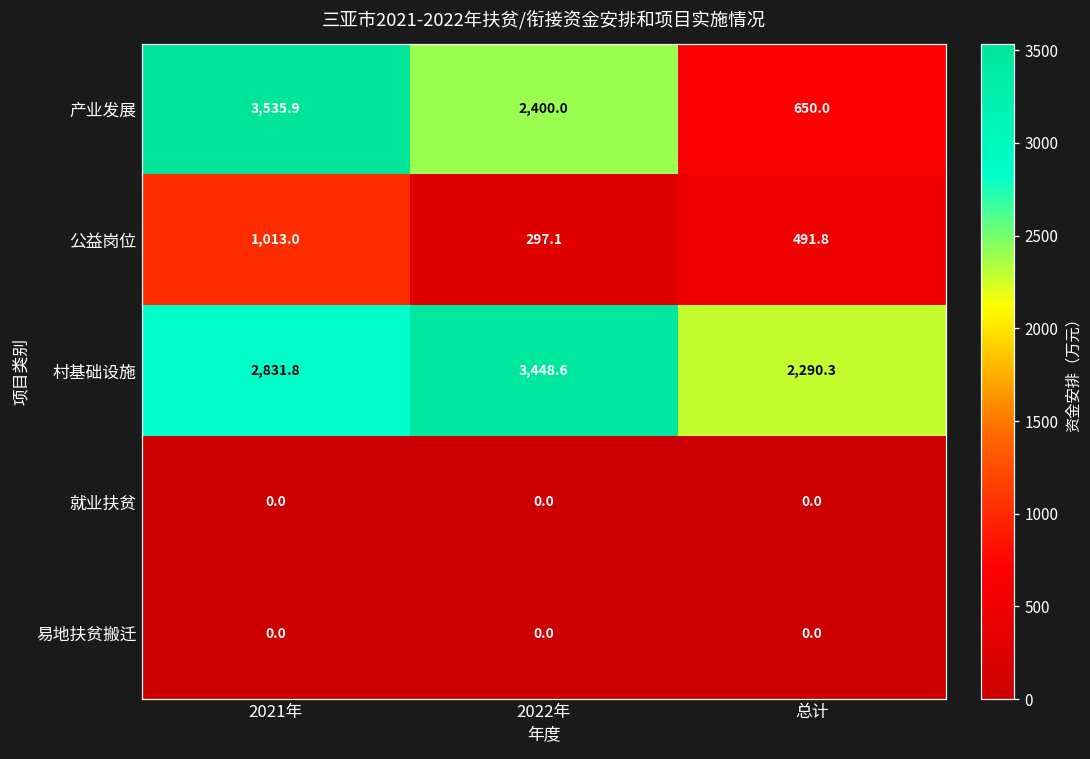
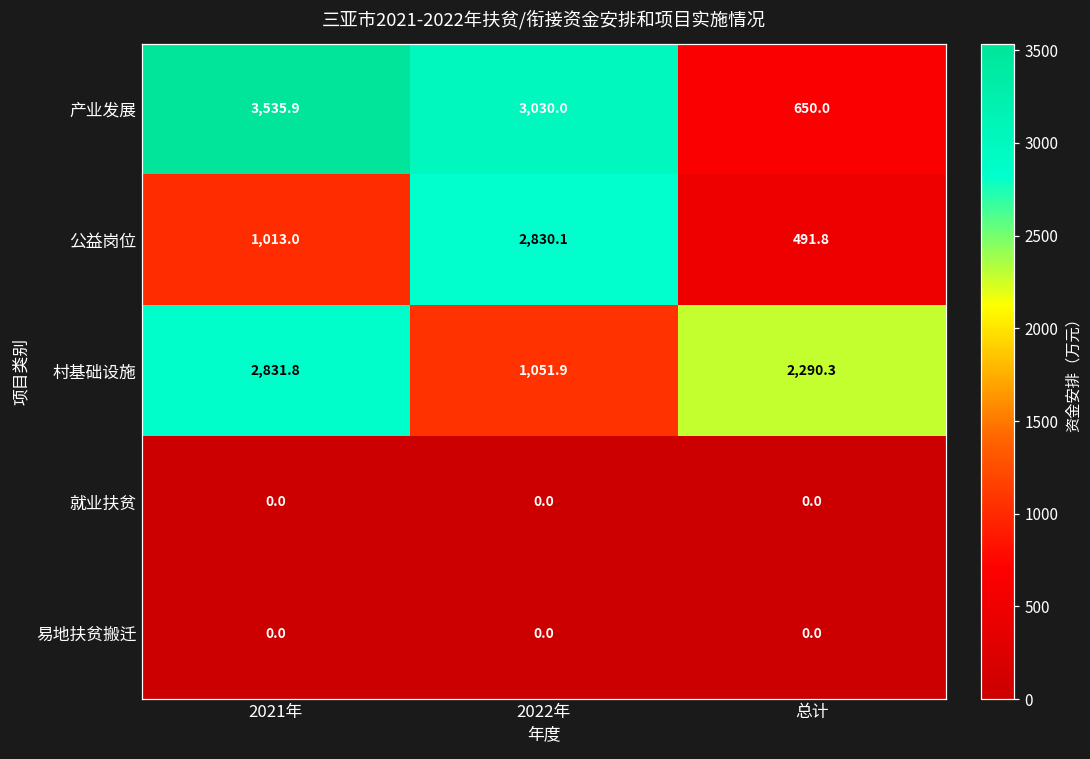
产业发展, 2022年: 2,400.0 -> 3,030.0
公益岗位, 2022年: 297.1 -> 2,830.1
村基础设施, 2022年: 3,448.6 -> 1,051.9
